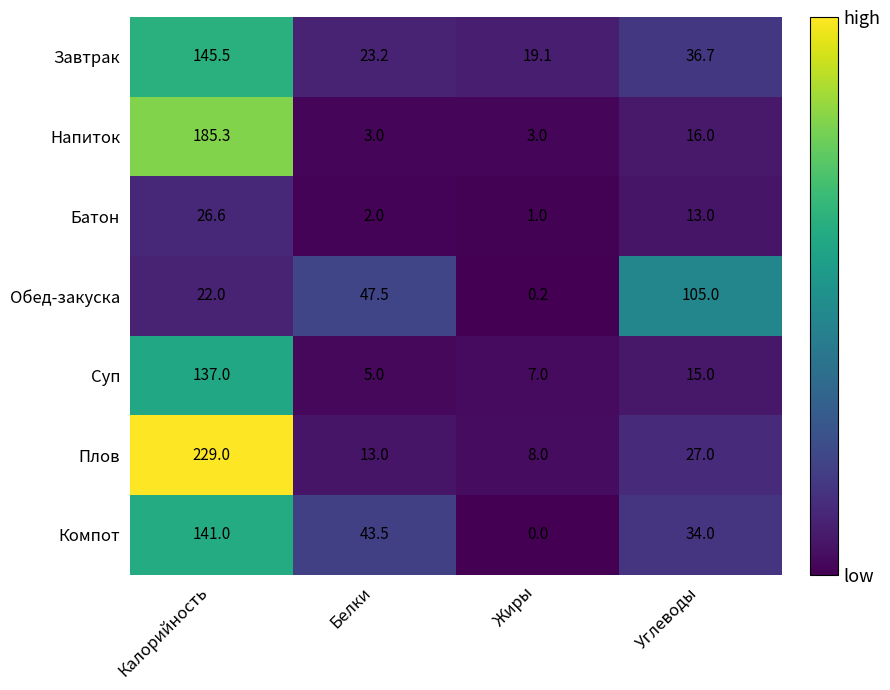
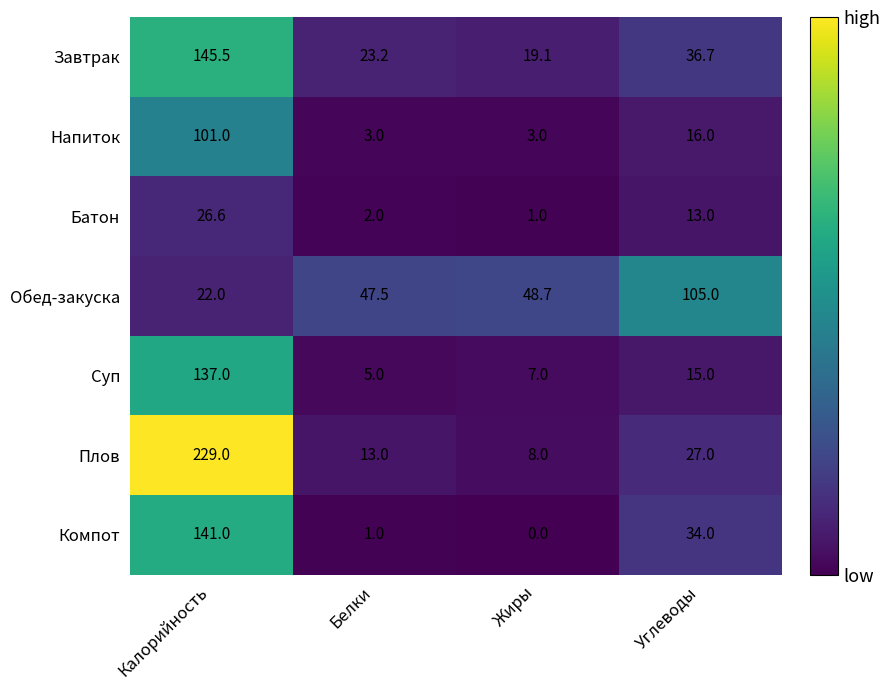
Напиток, Калорийность: 185.3 -> 101.0
Обед-закуска, Жиры: 0.2 -> 48.7
Компот, Белки: 43.5 -> 1.0
